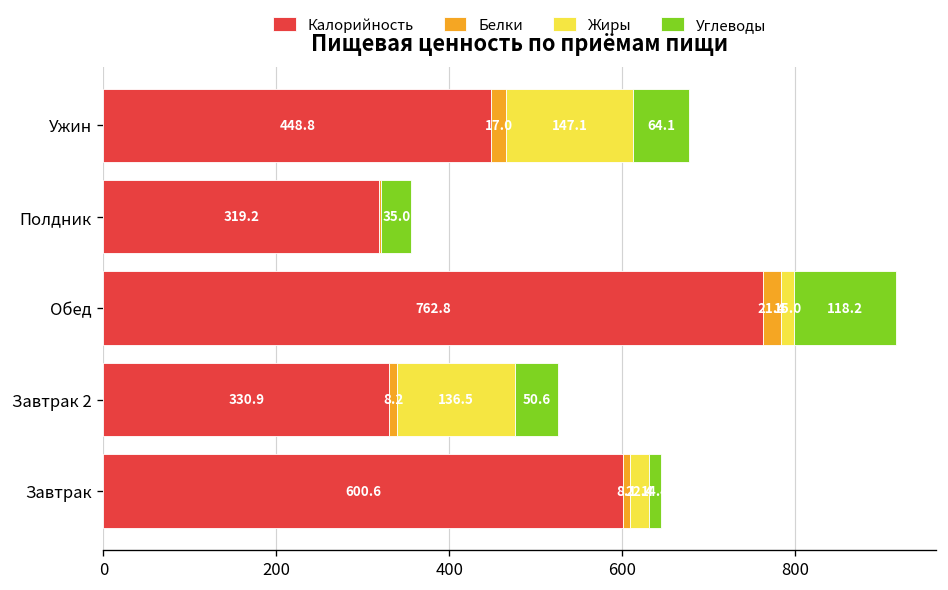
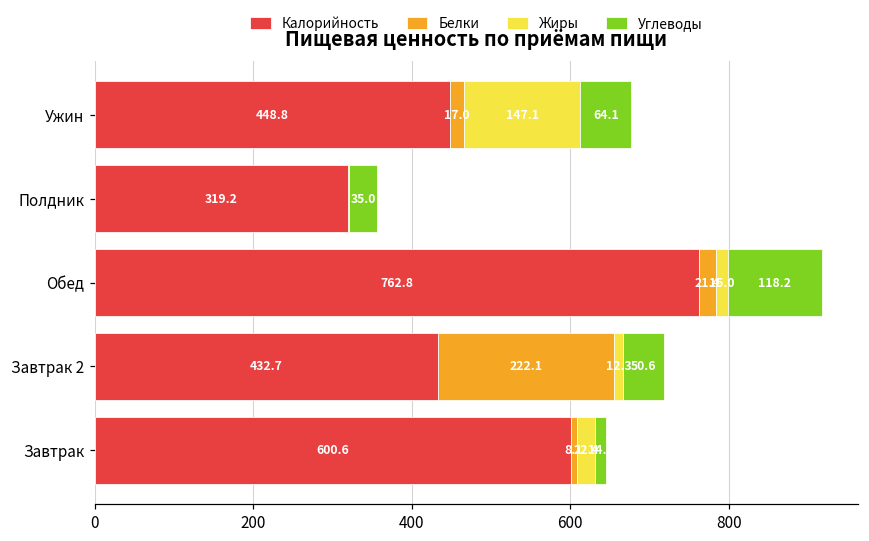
Калорийность, Завтрак 2: 330.9 -> 432.7
Белки, Завтрак 2: 8.2 -> 222.1
Жиры, Завтрак 2: 136.5 -> 12.3
